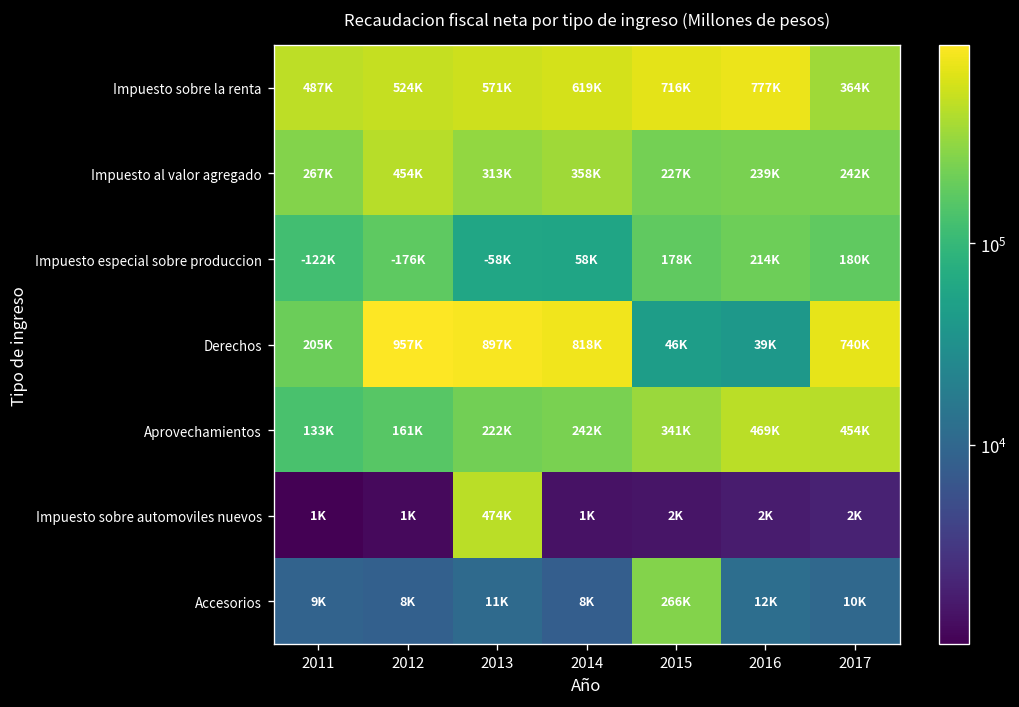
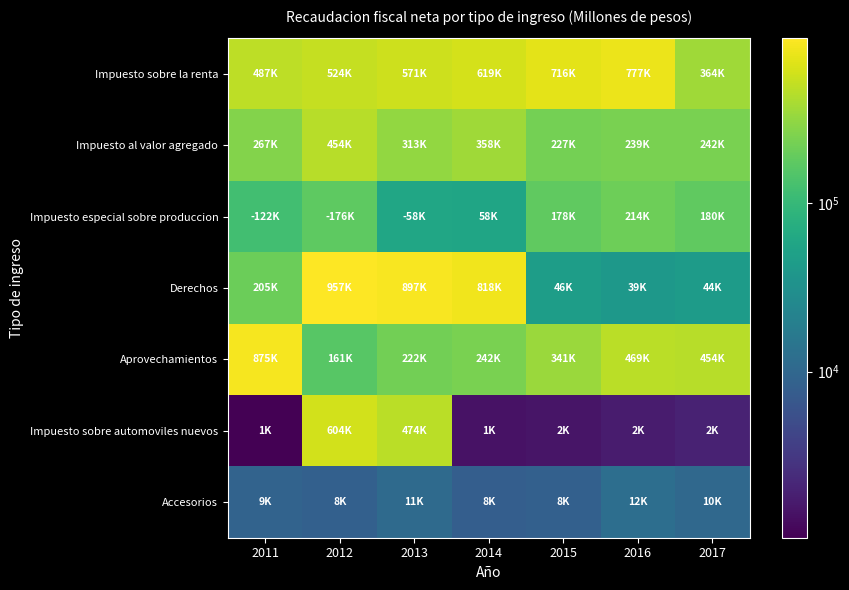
Derechos, 2017: 740K -> 44K
Aprovechamientos, 2011: 133K -> 875K
Impuesto sobre automoviles nuevos, 2012: 1K -> 604K
Accesorios, 2015: 266K -> 8K
